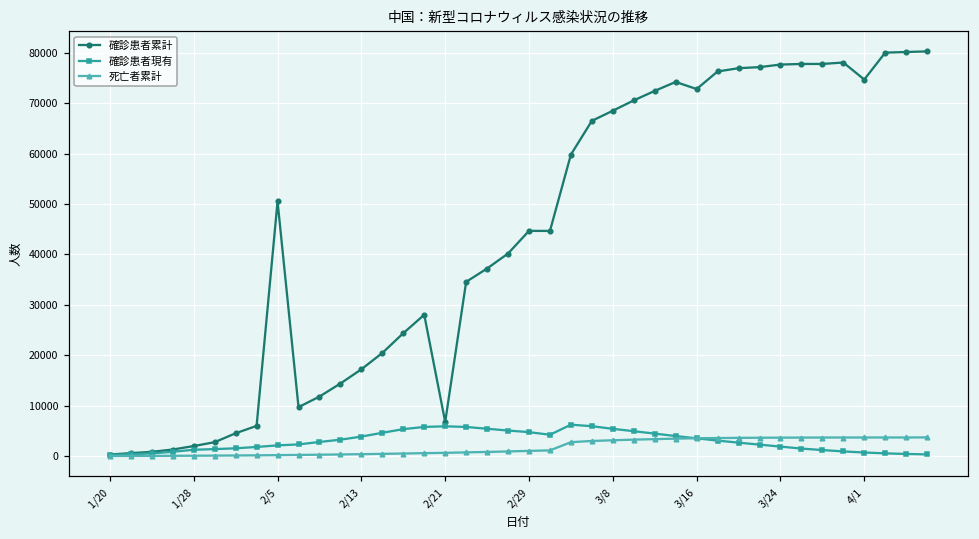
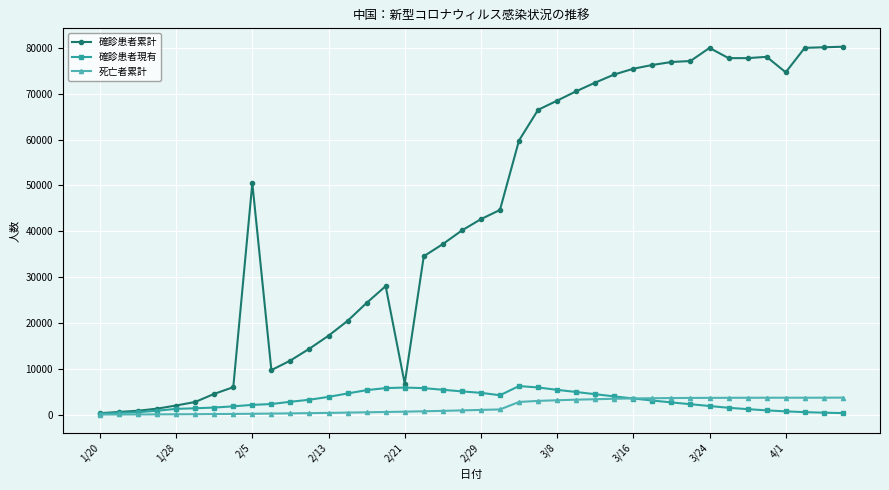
確診患者累計, 2/29: 45000 -> 43000
確診患者累計, 3/16: 73000 -> 75000
確診患者累計, 3/24: 78000 -> 80000
